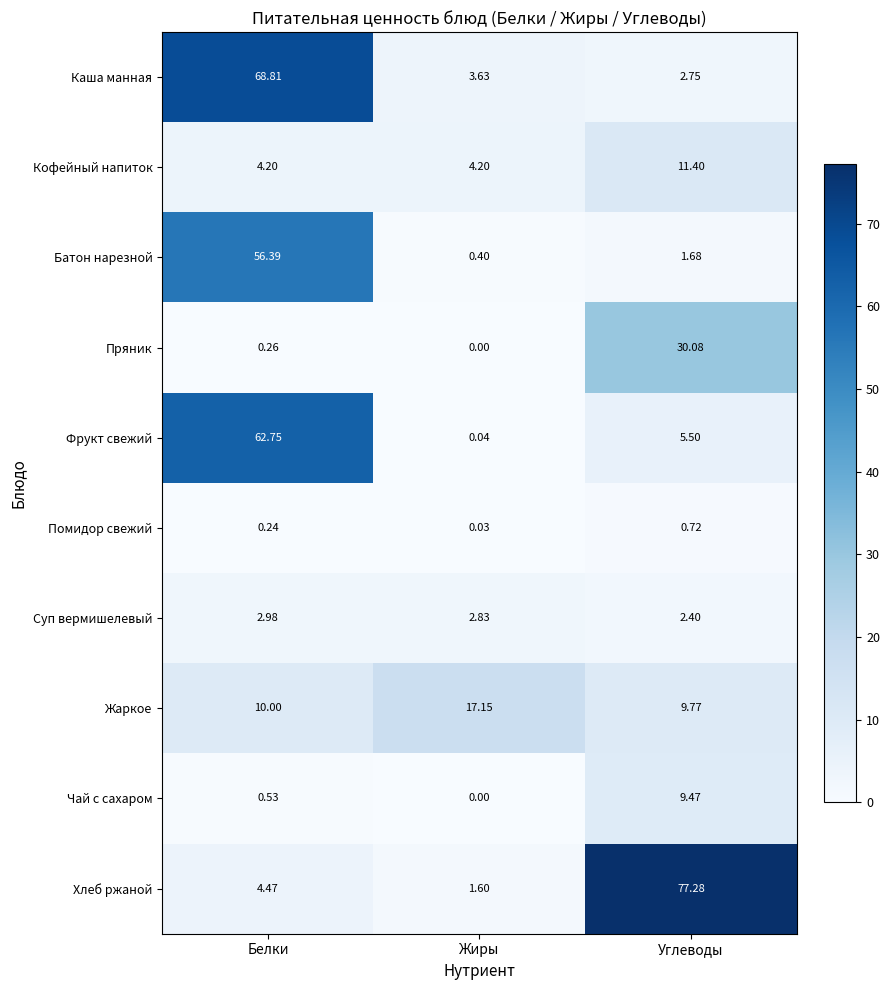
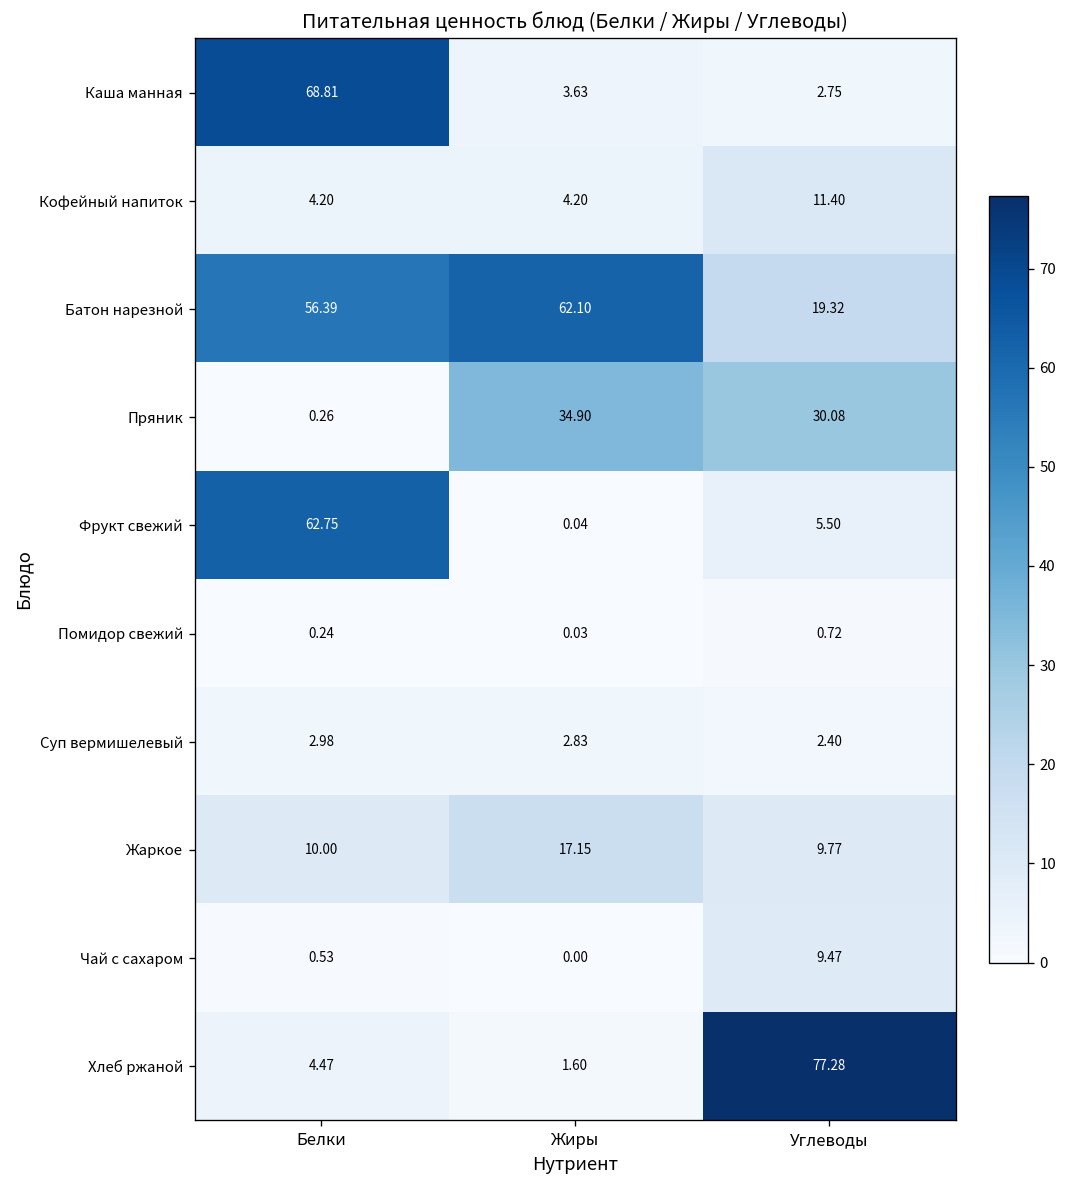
Батон нарезной, Жиры: 0.40 -> 62.10
Батон нарезной, Углеводы: 1.68 -> 19.32
Пряник, Жиры: 0.00 -> 34.90
